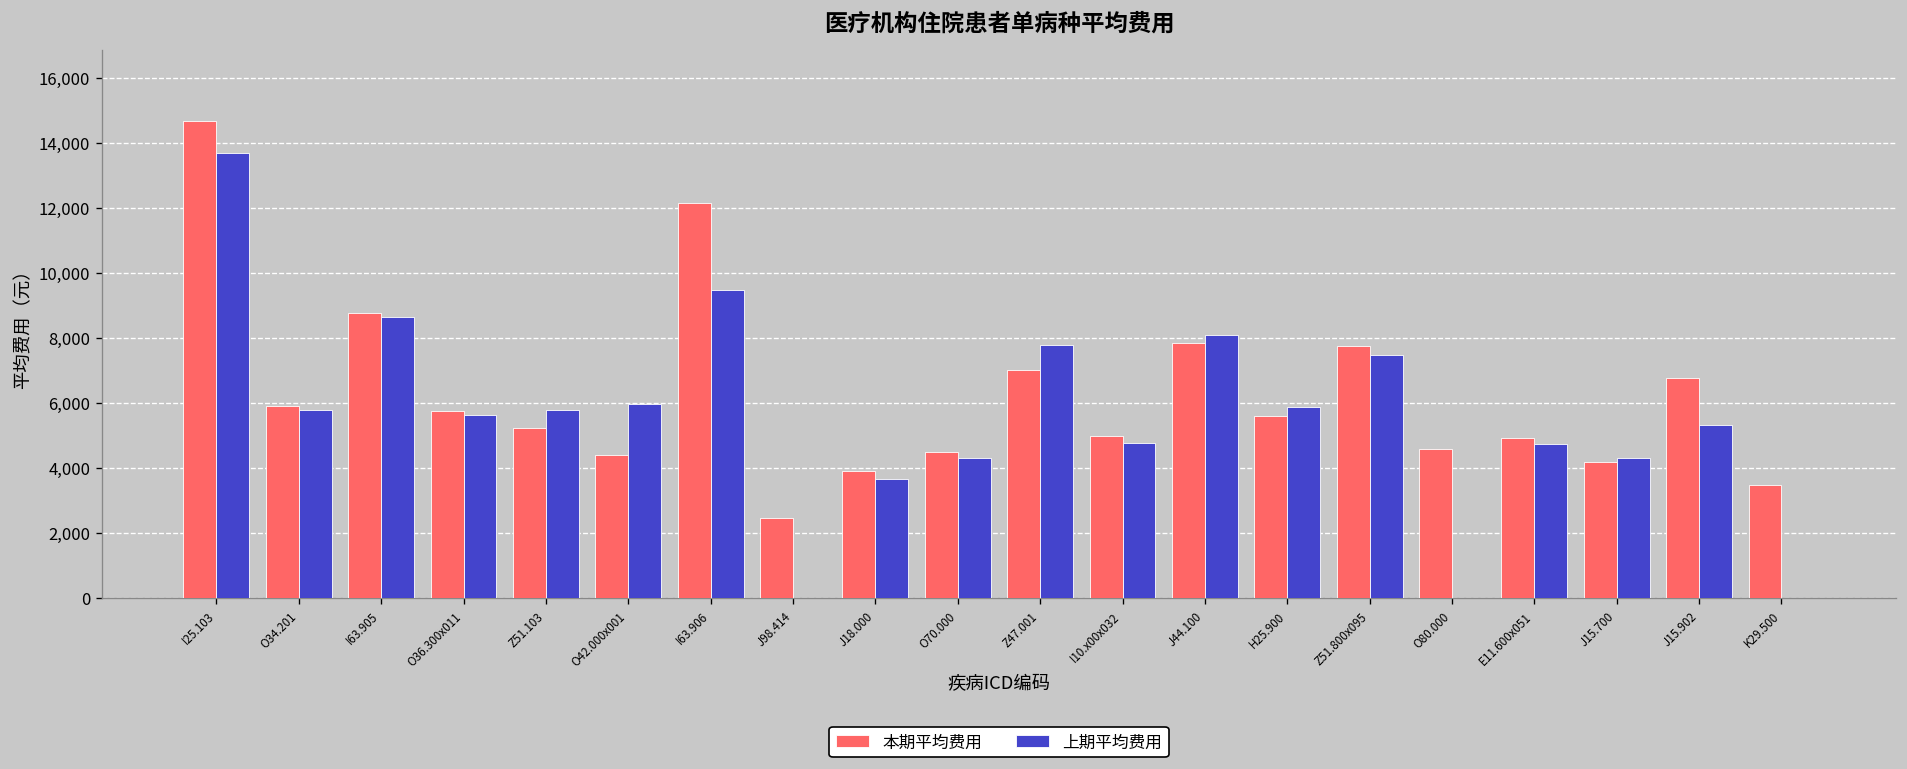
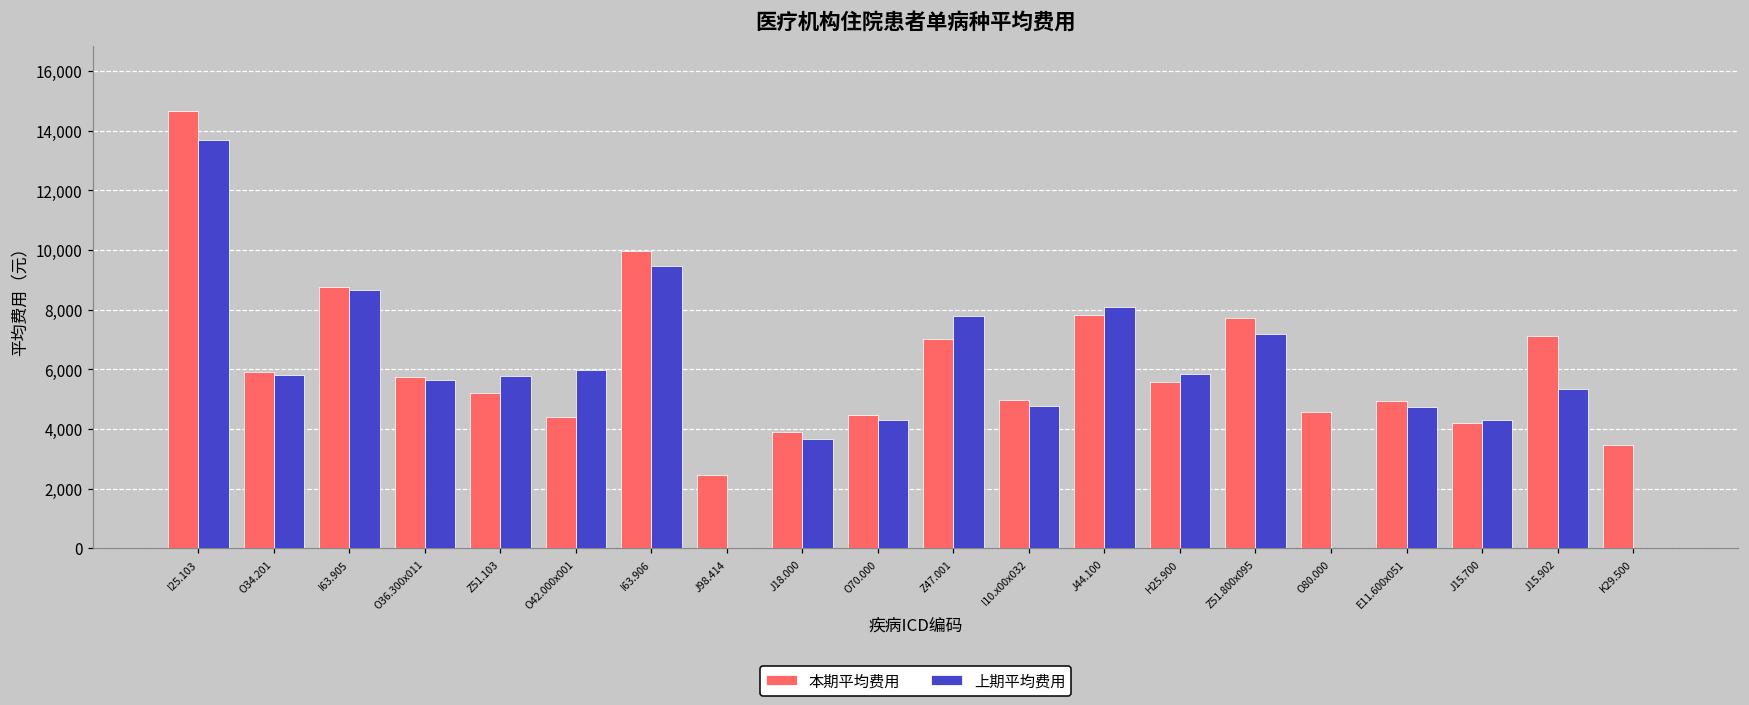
本期平均费用, I63.906: 12,100 -> 10,000
上期平均费用, Z51.800x095: 7,500 -> 7,200
本期平均费用, J15.902: 6,800 -> 7,100
